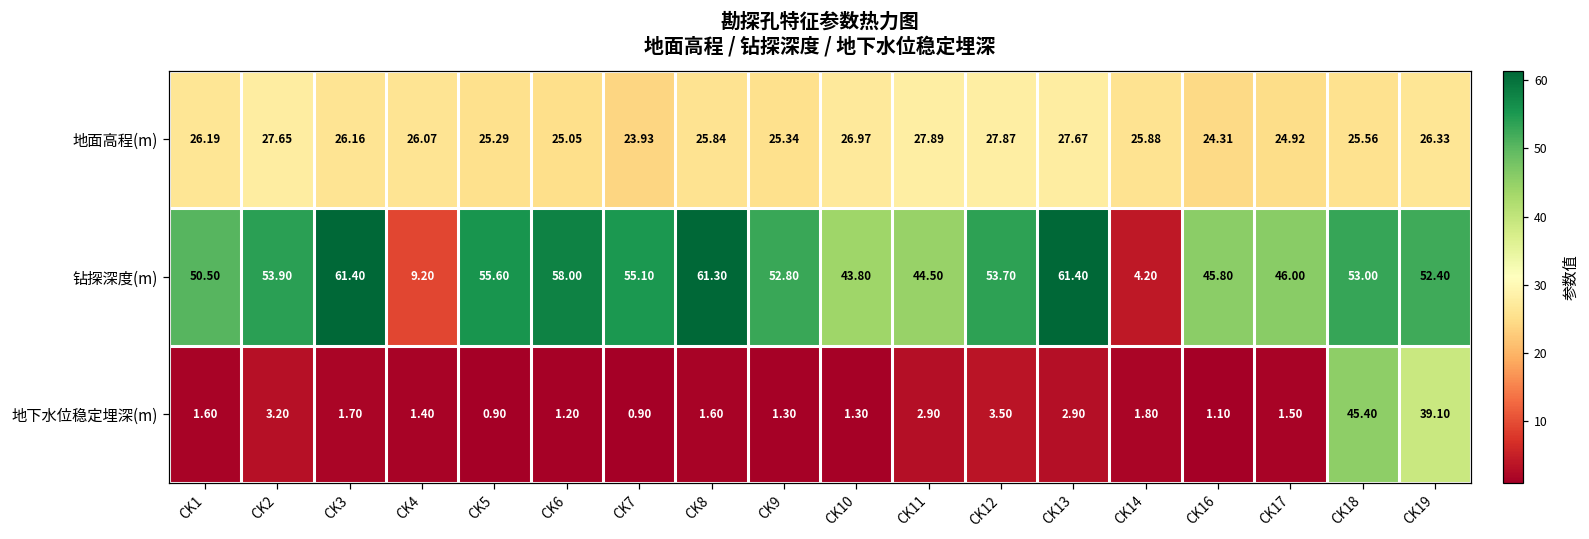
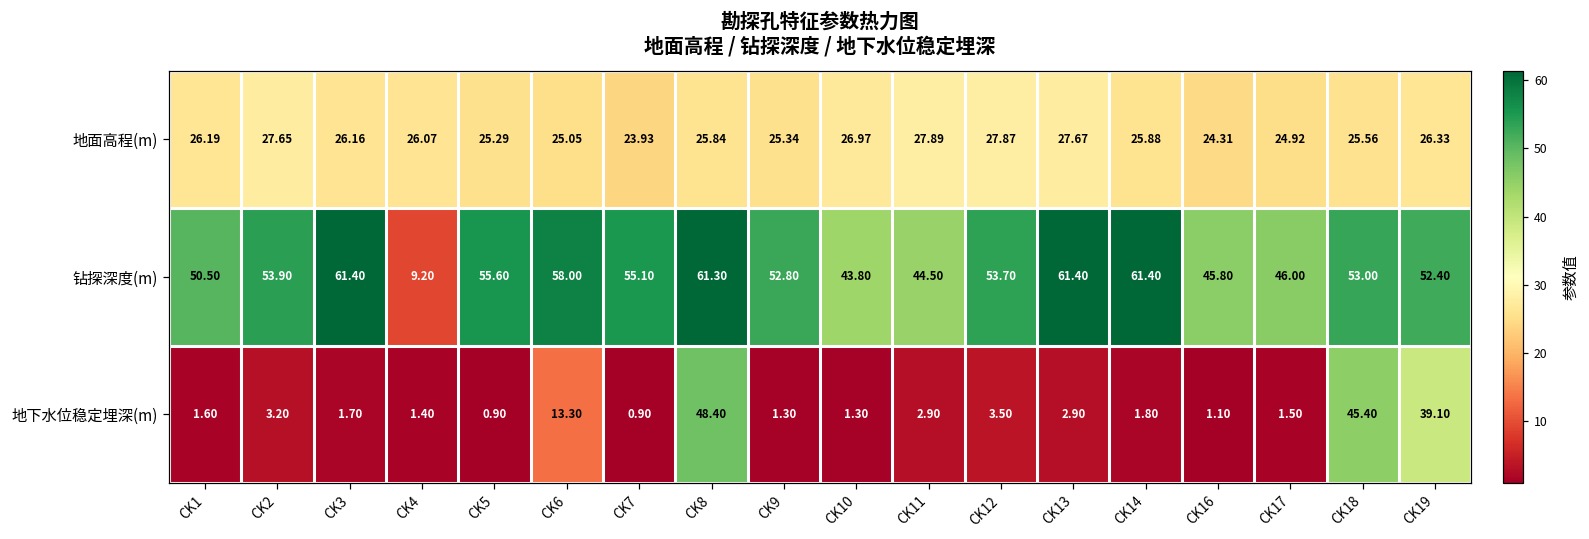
钻探深度(m), CK14: 4.20 -> 61.40
地下水位稳定埋深(m), CK6: 1.20 -> 13.30
地下水位稳定埋深(m), CK8: 1.60 -> 48.40
